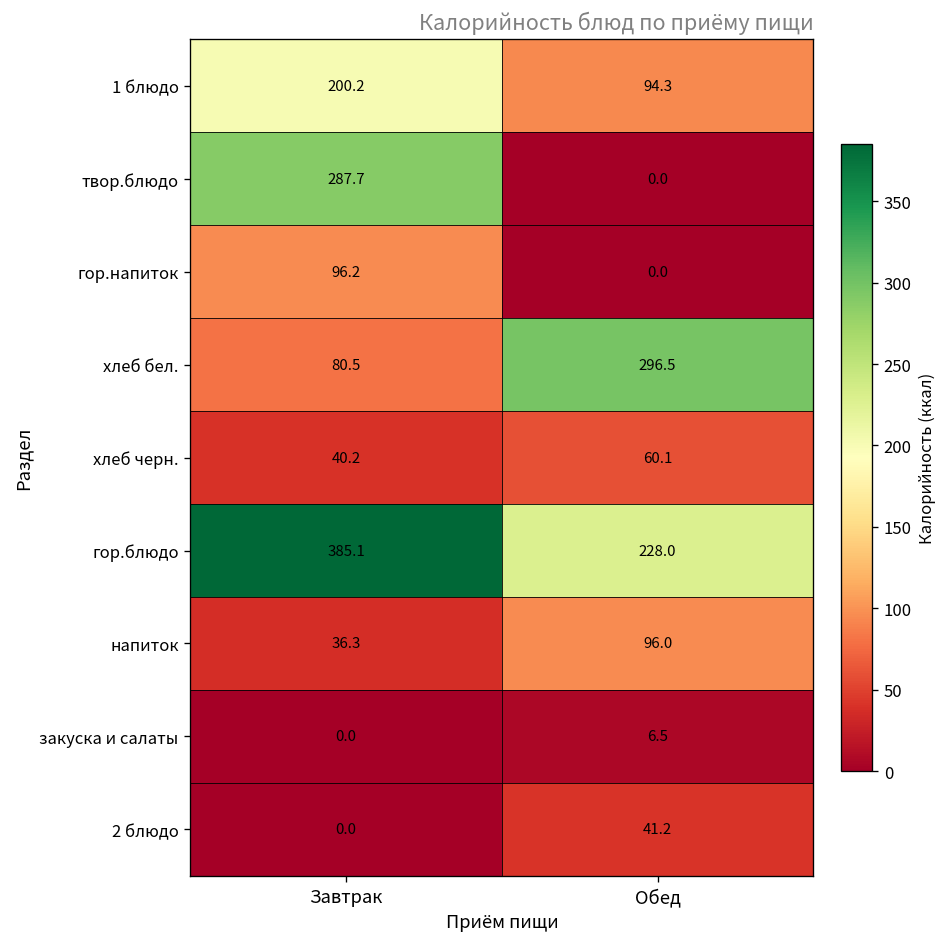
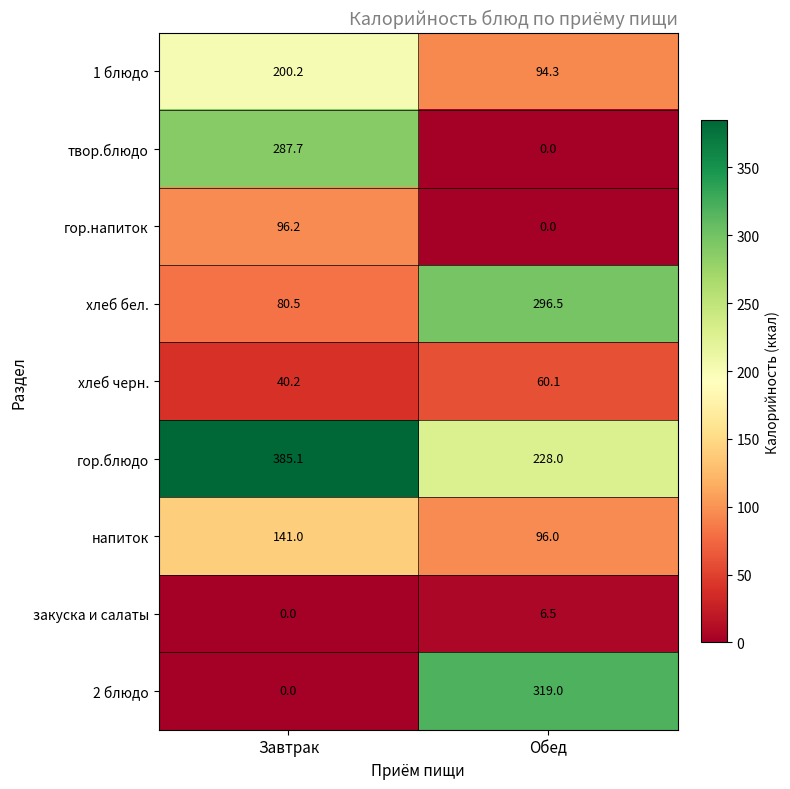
напиток, Завтрак: 36.3 -> 141.0
2 блюдо, Обед: 41.2 -> 319.0
